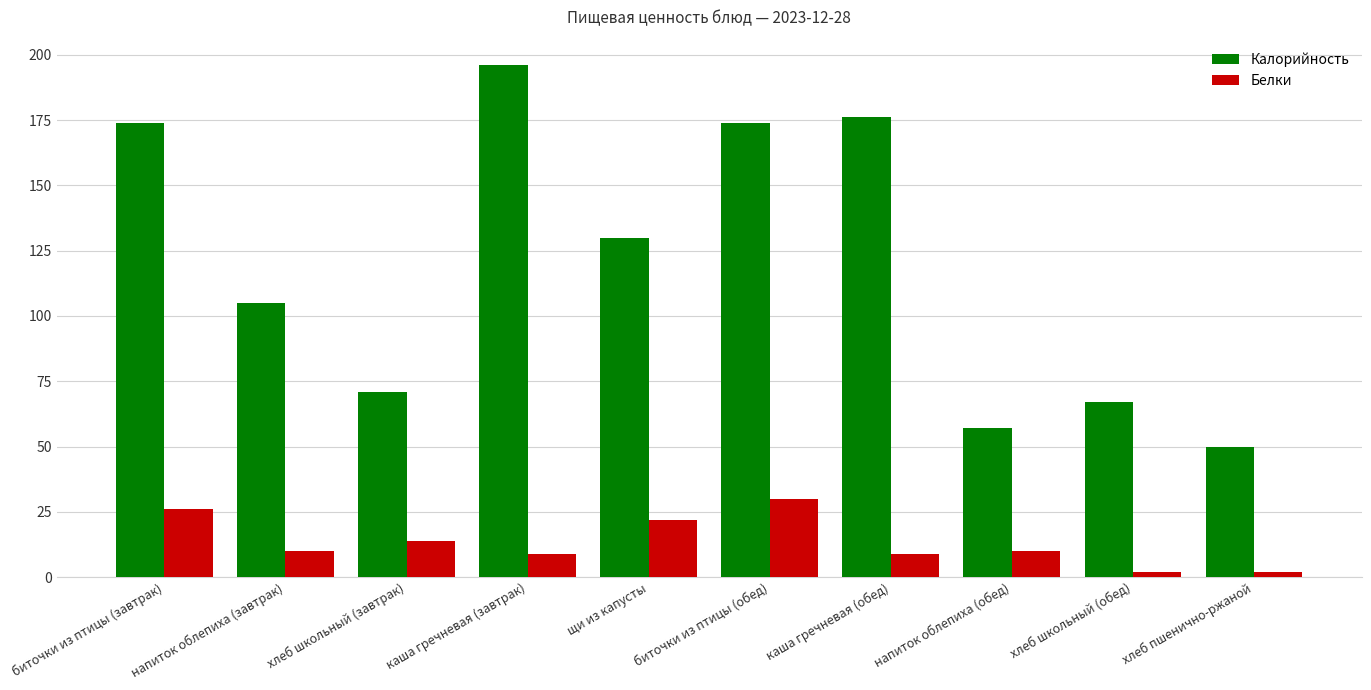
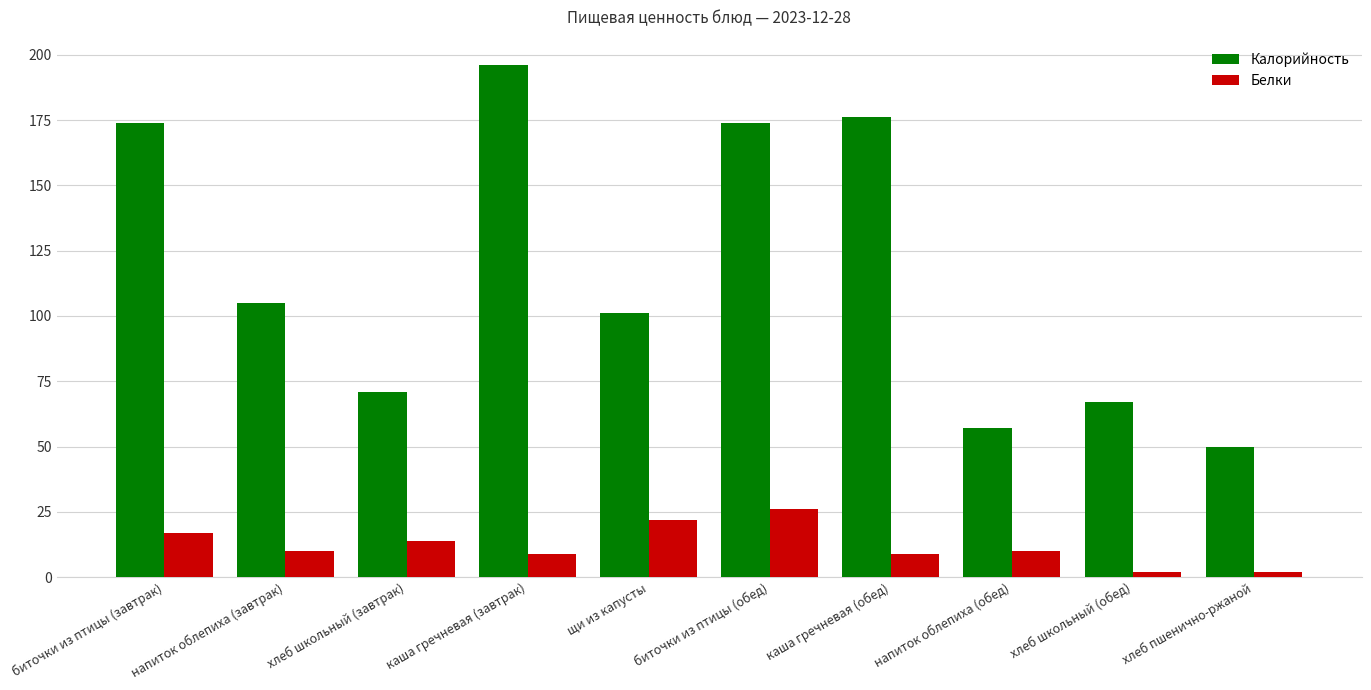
Белки, биточки из птицы (завтрак): 26 -> 17
Калорийность, щи из капусты: 130 -> 101
Белки, биточки из птицы (обед): 30 -> 26
